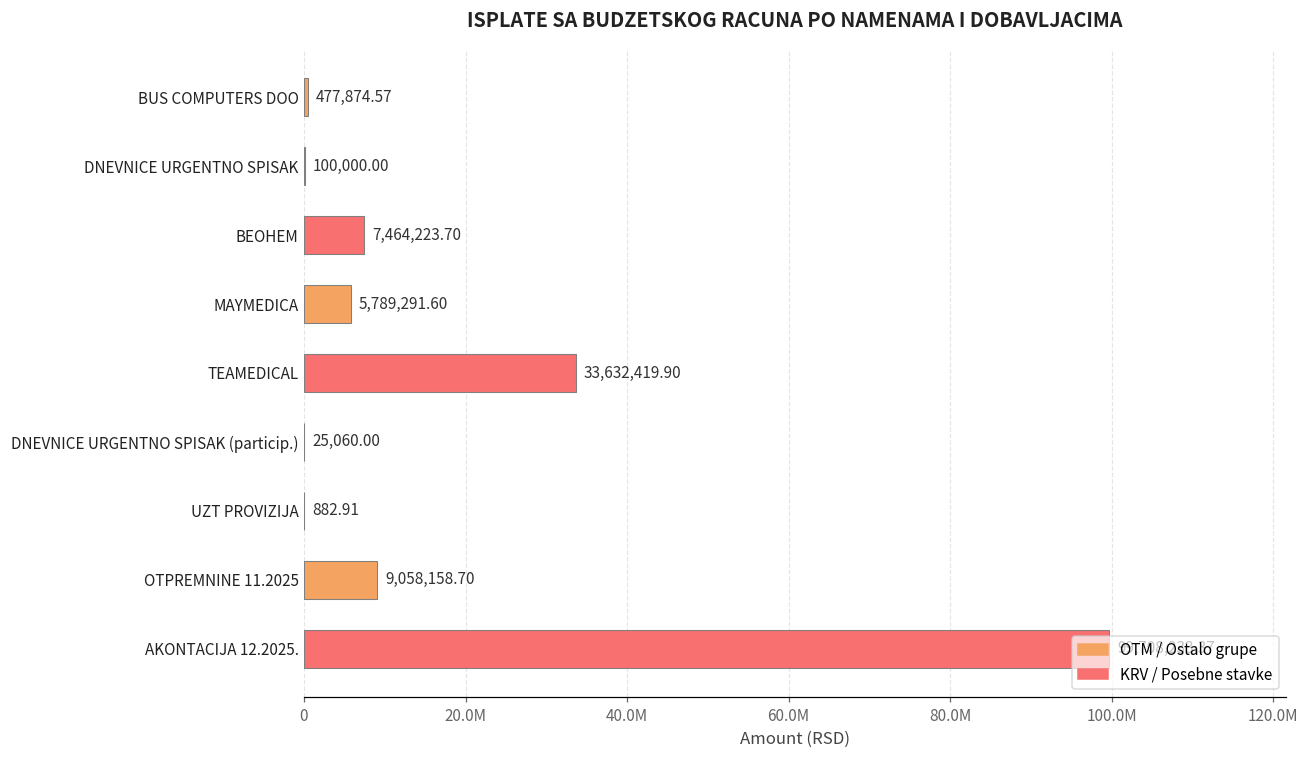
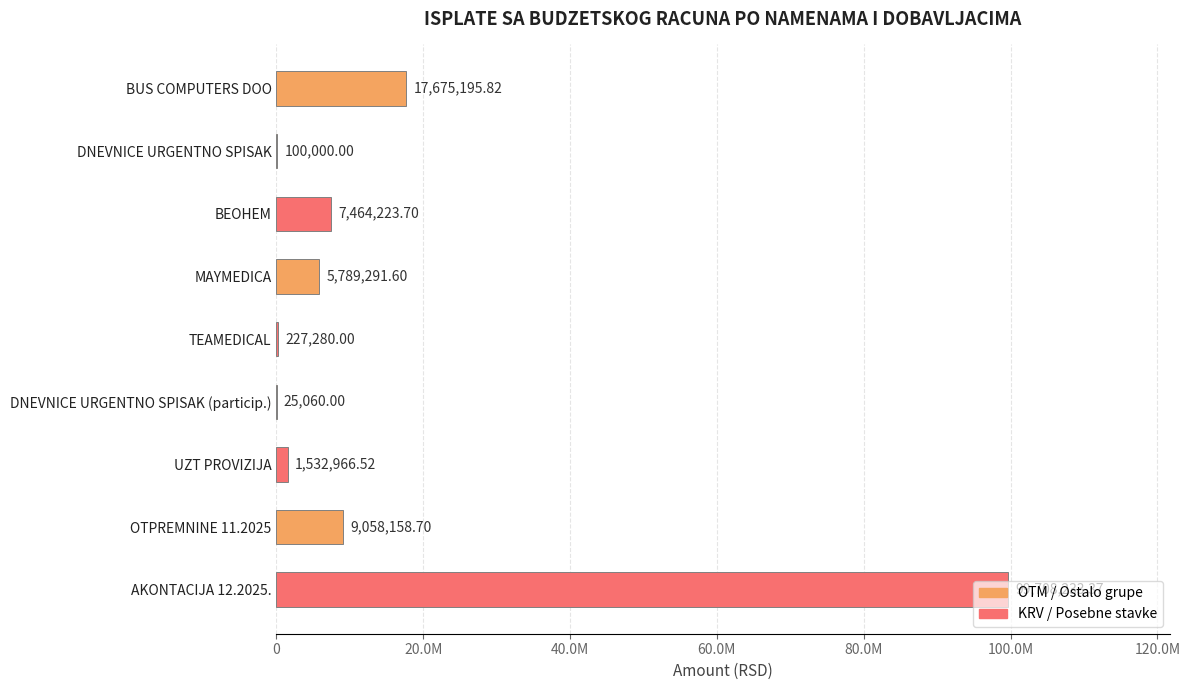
BUS COMPUTERS DOO: 477,874.57 -> 17,675,195.82
TEAMEDICAL: 33,632,419.90 -> 227,280.00
UZT PROVIZIJA: 882.91 -> 1,532,966.52
